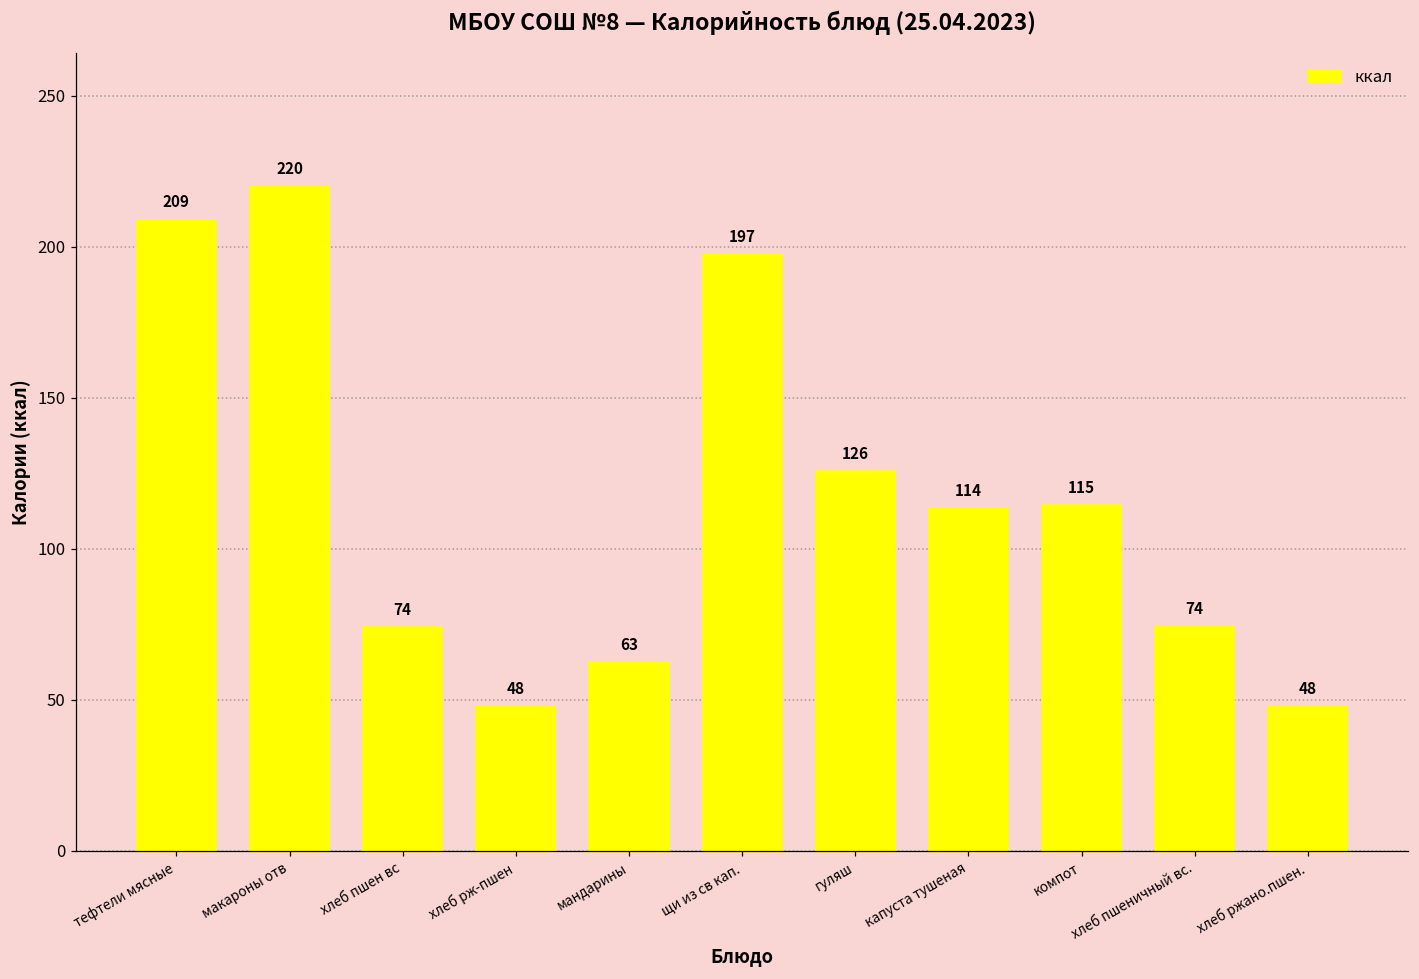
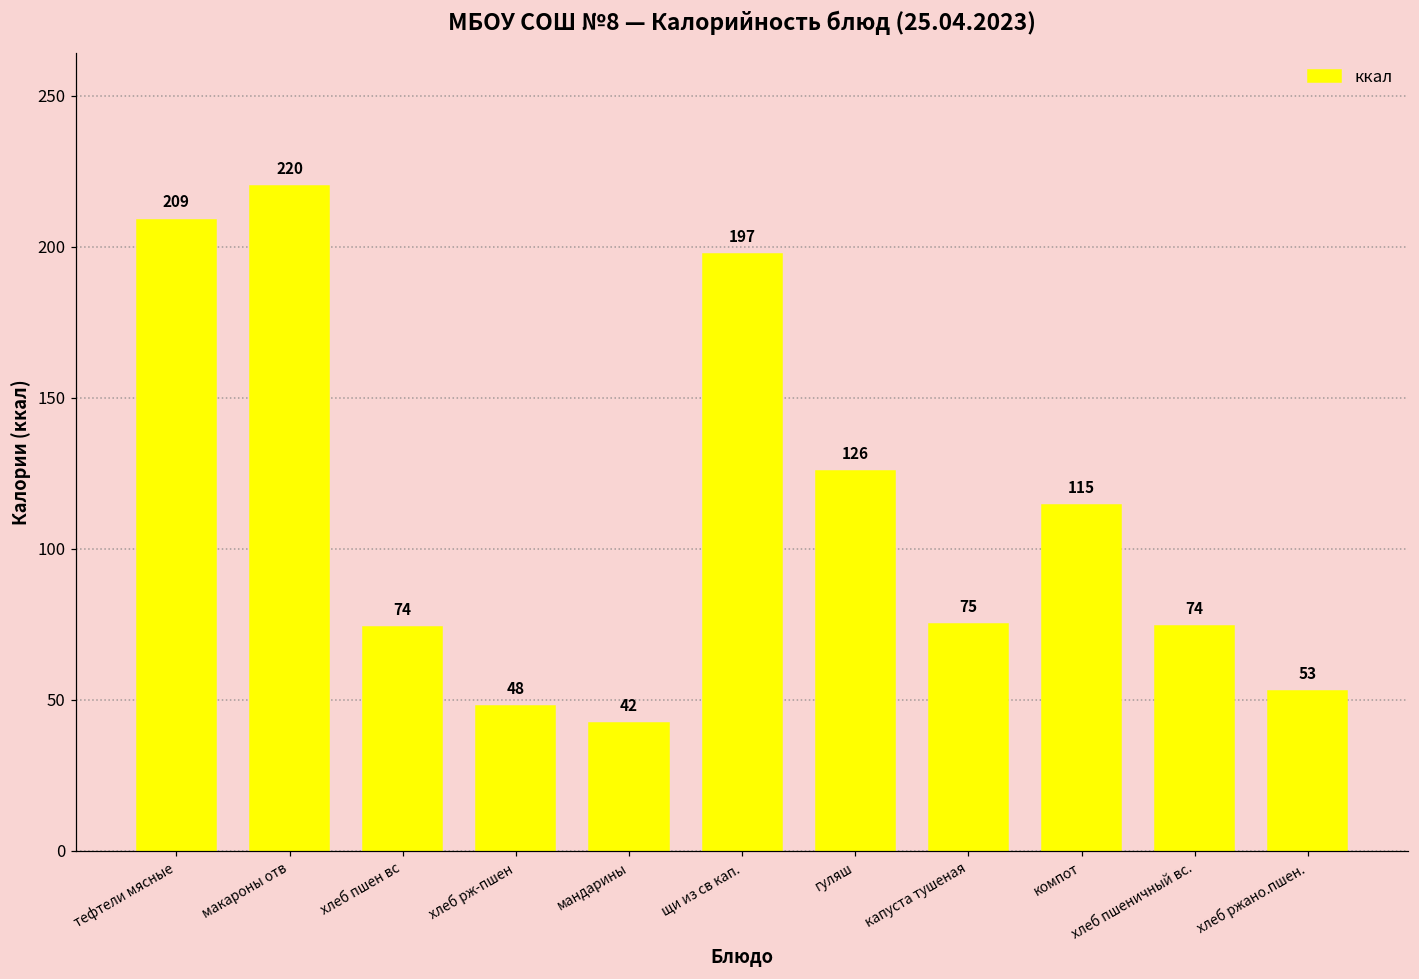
мандарины: 63 -> 42
капуста тушеная: 114 -> 75
хлеб ржано.пшен.: 48 -> 53
